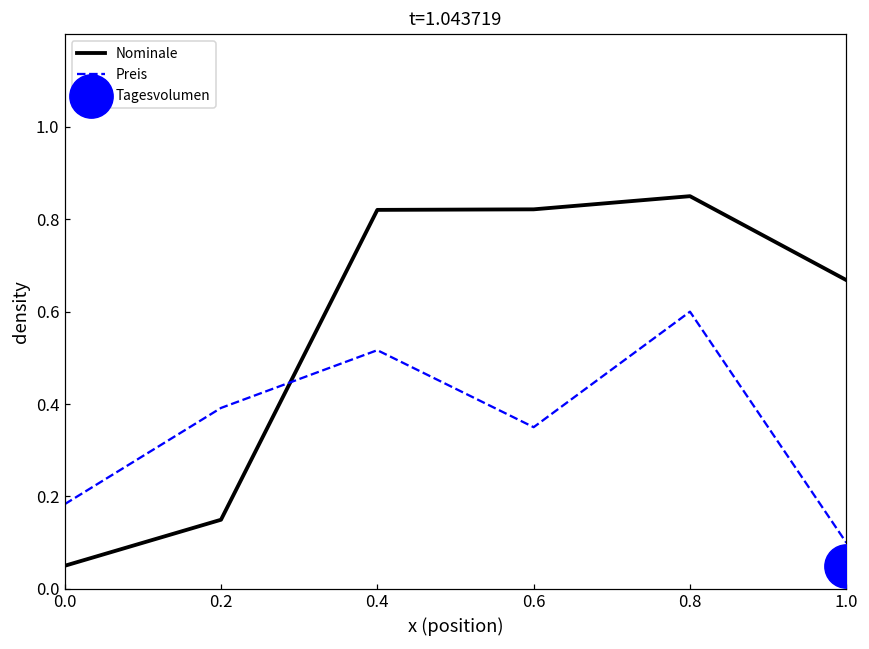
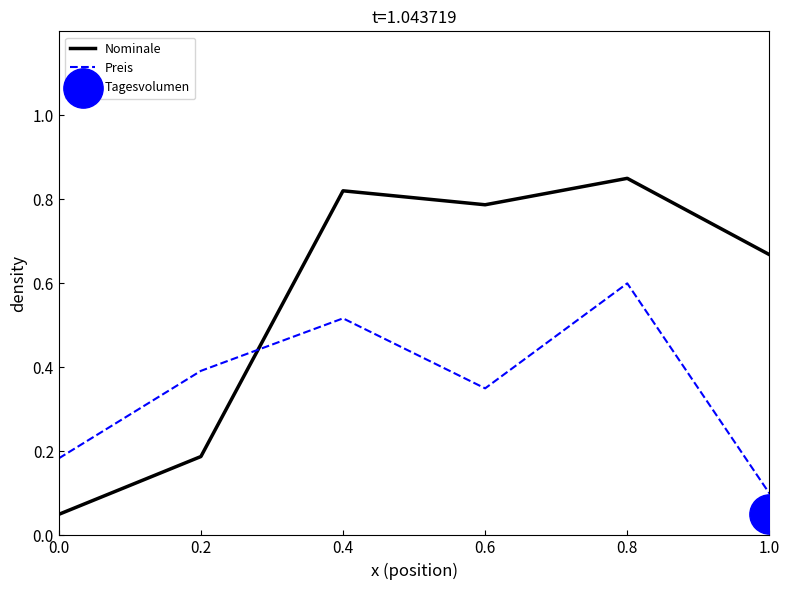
Nominale, 0.2: 0.15 -> 0.19
Nominale, 0.6: 0.82 -> 0.79
